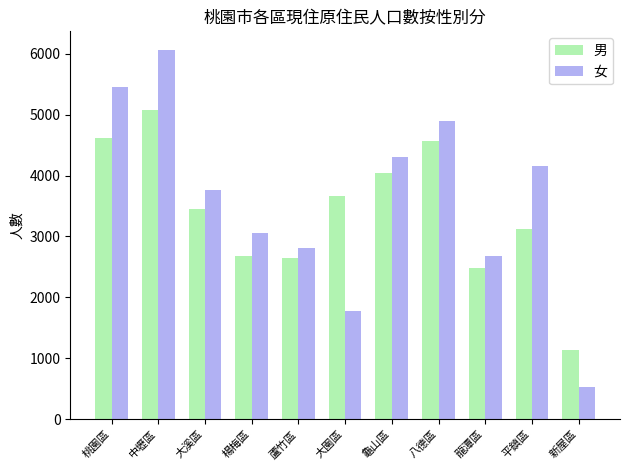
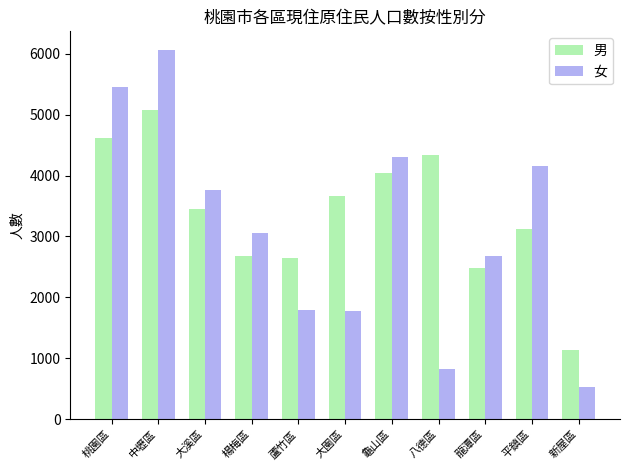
女, 蘆竹區: 2800 -> 1800
男, 八德區: 4600 -> 4300
女, 八德區: 4900 -> 800
